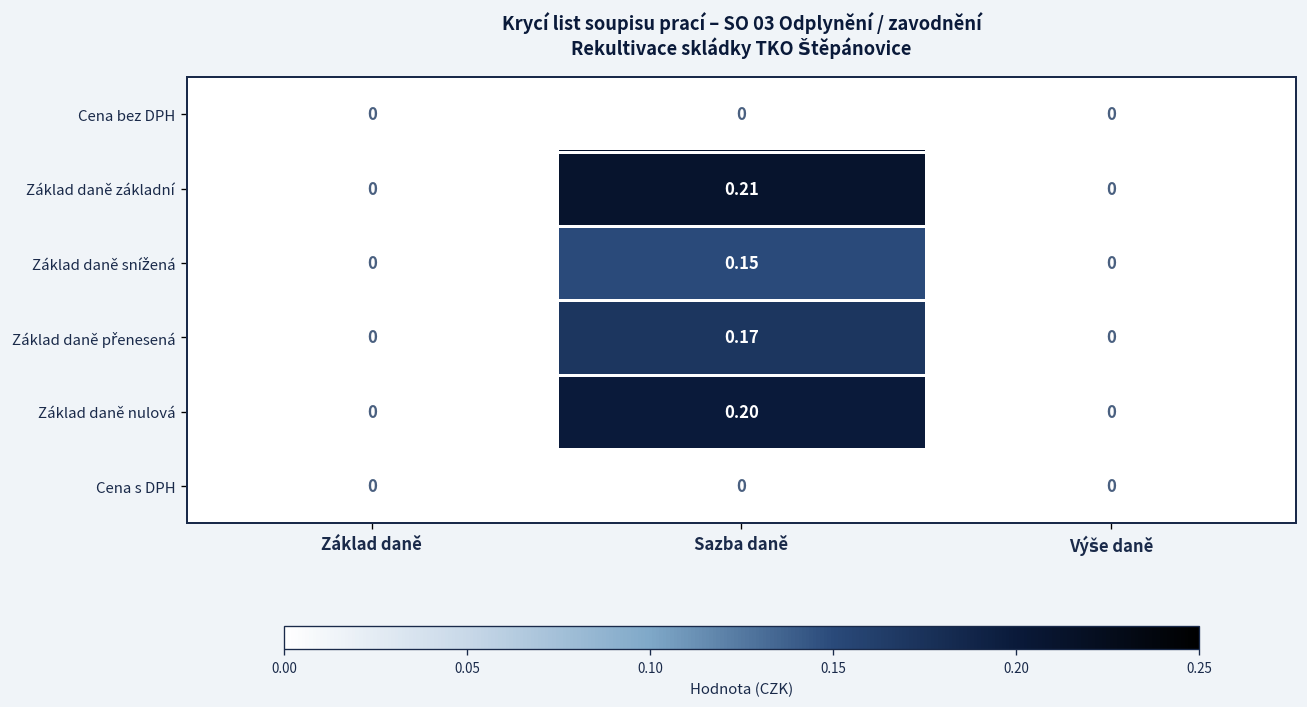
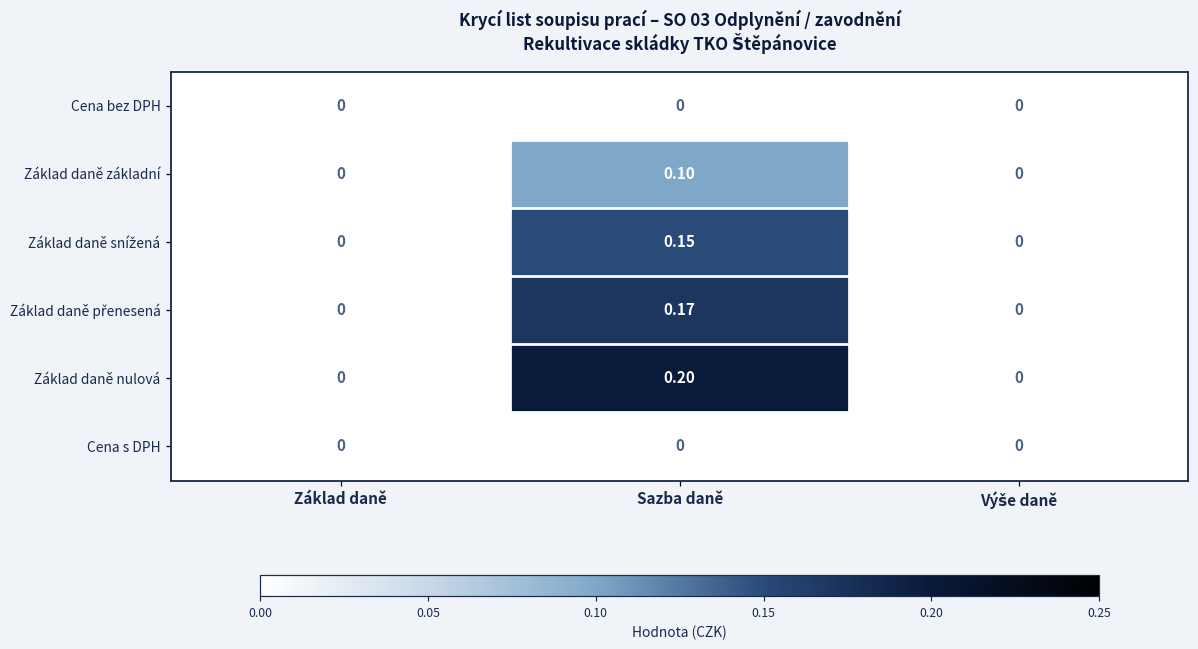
Základ daně základní, Sazba daně: 0.21 -> 0.10
